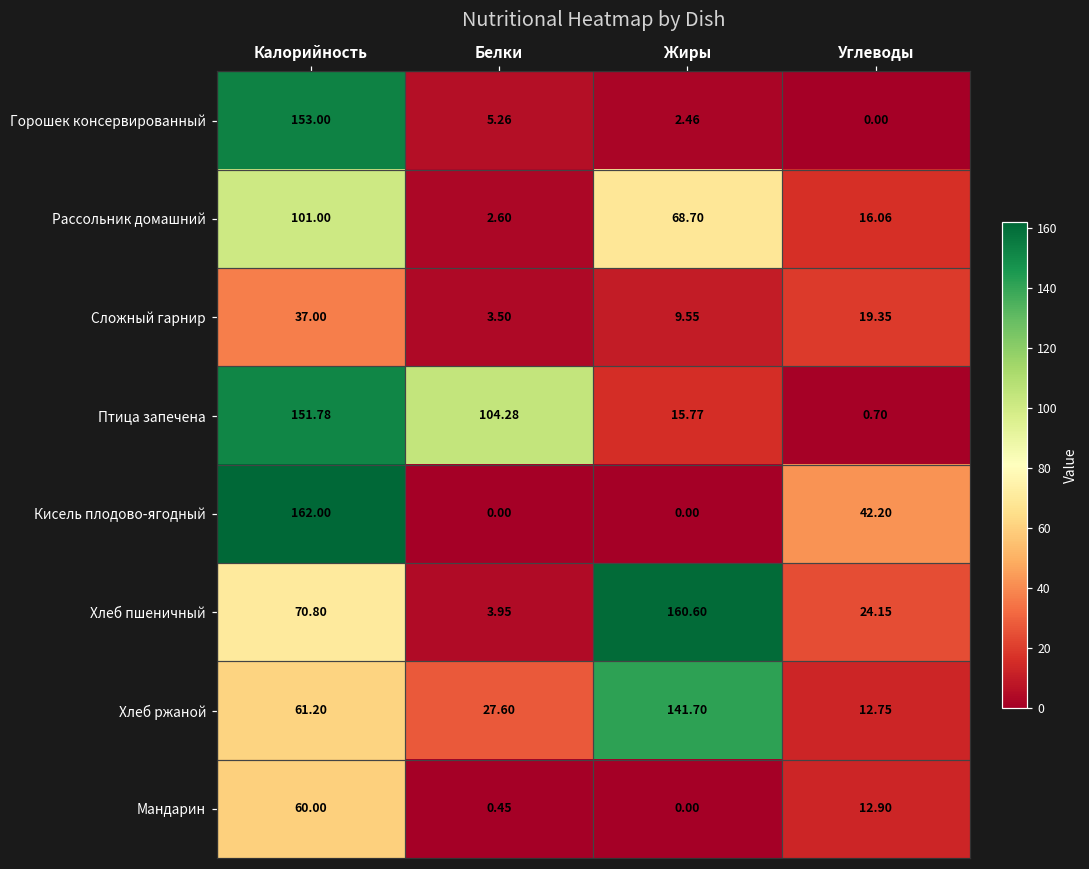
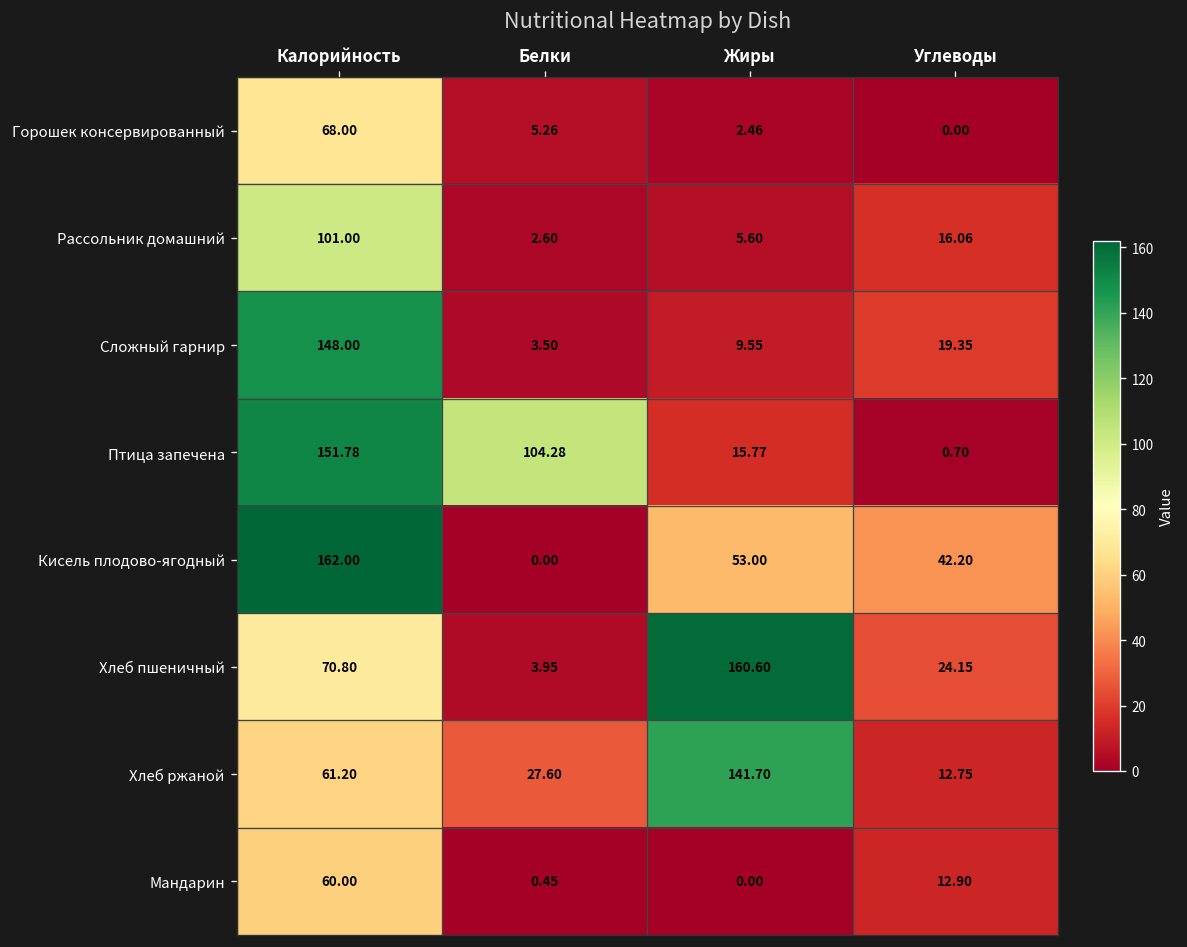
Горошек консервированный, Калорийность: 153.00 -> 68.00
Рассольник домашний, Жиры: 68.70 -> 5.60
Сложный гарнир, Калорийность: 37.00 -> 148.00
Кисель плодово-ягодный, Жиры: 0.00 -> 53.00
